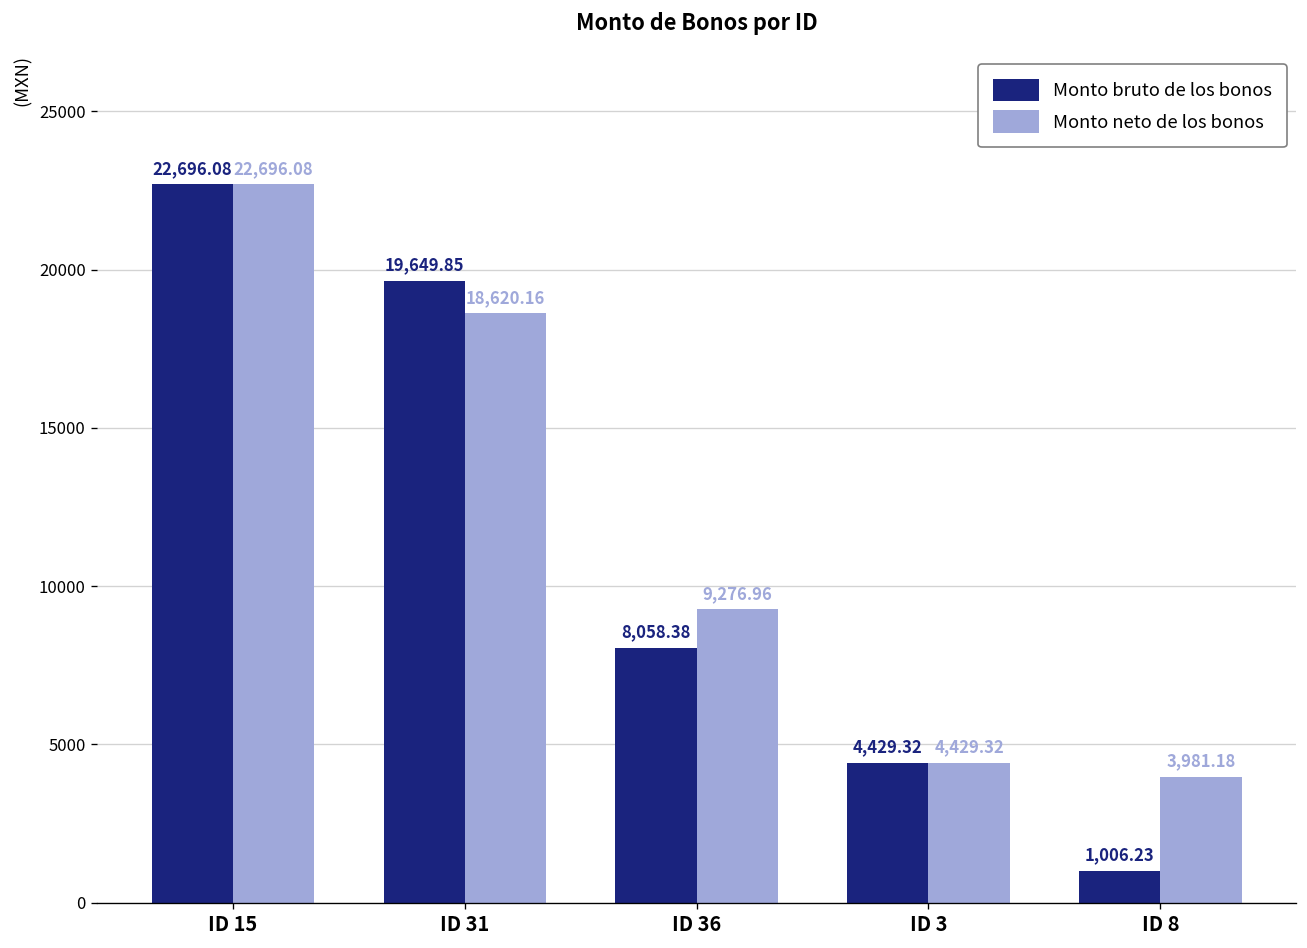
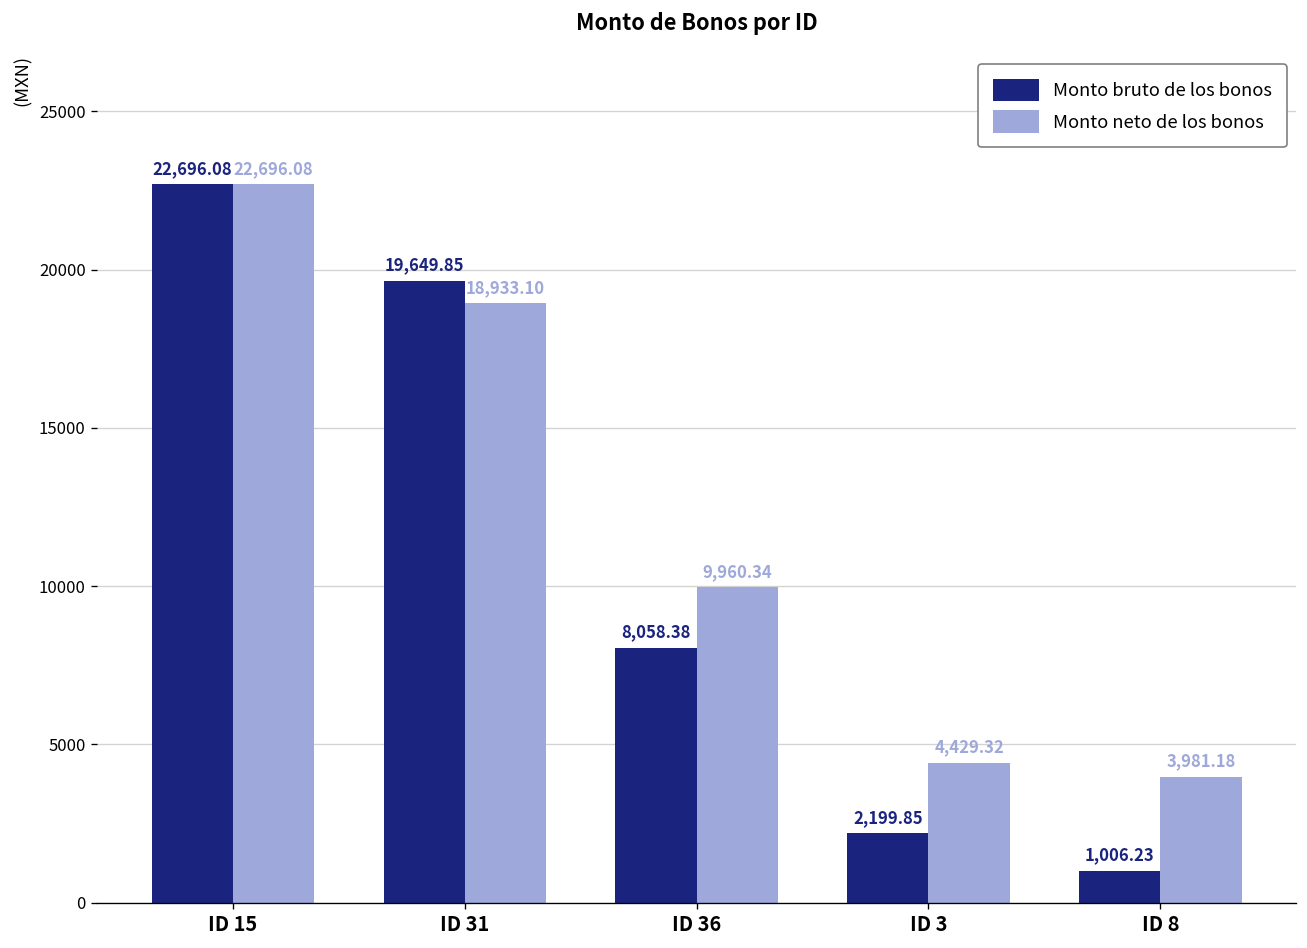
Monto neto de los bonos, ID 31: 18,620.16 -> 18,933.10
Monto neto de los bonos, ID 36: 9,276.96 -> 9,960.34
Monto bruto de los bonos, ID 3: 4,429.32 -> 2,199.85
